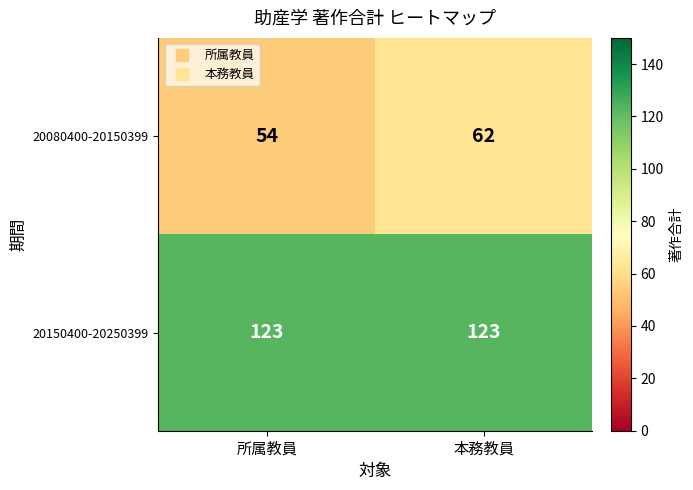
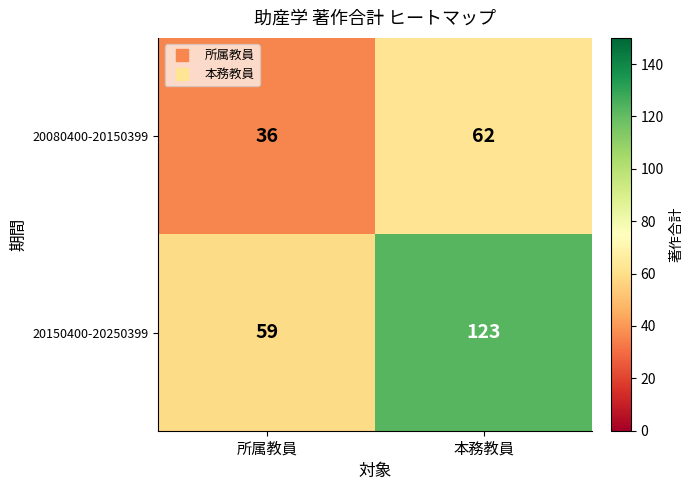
20080400-20150399, 所属教員: 54 -> 36
20150400-20250399, 所属教員: 123 -> 59
